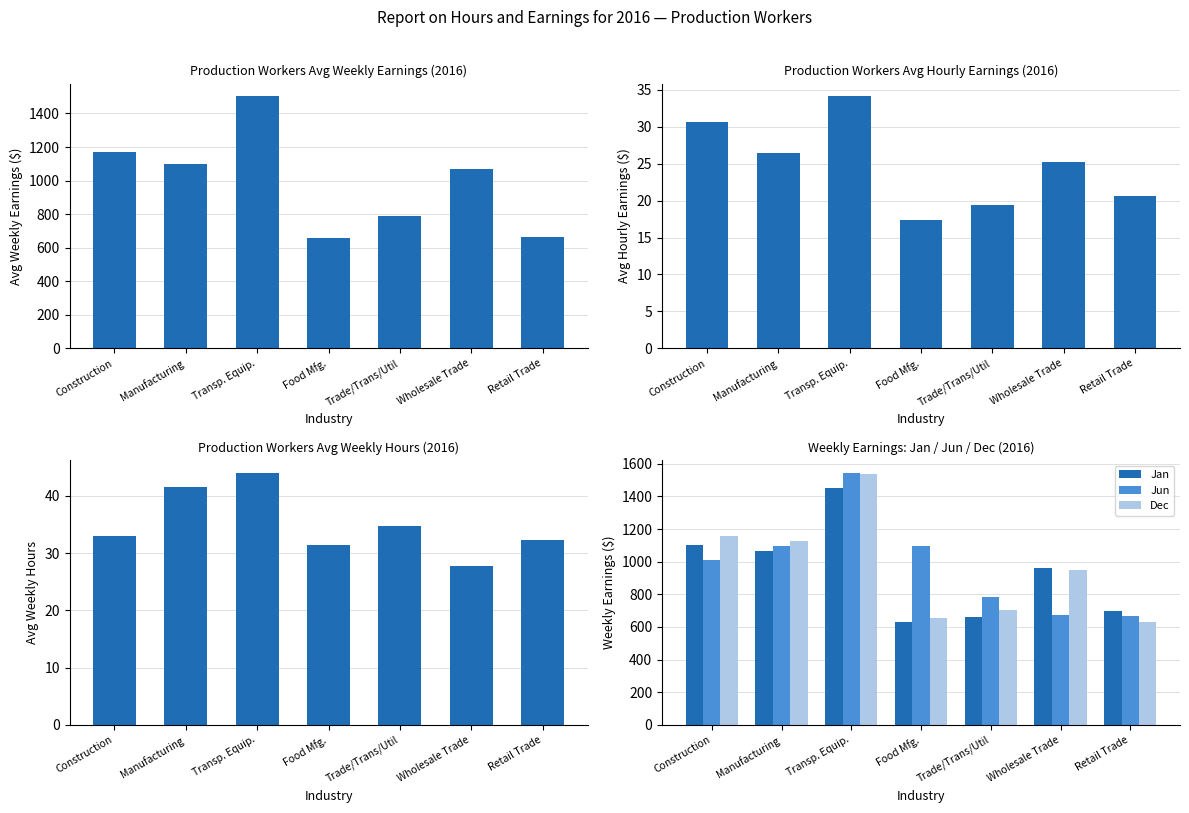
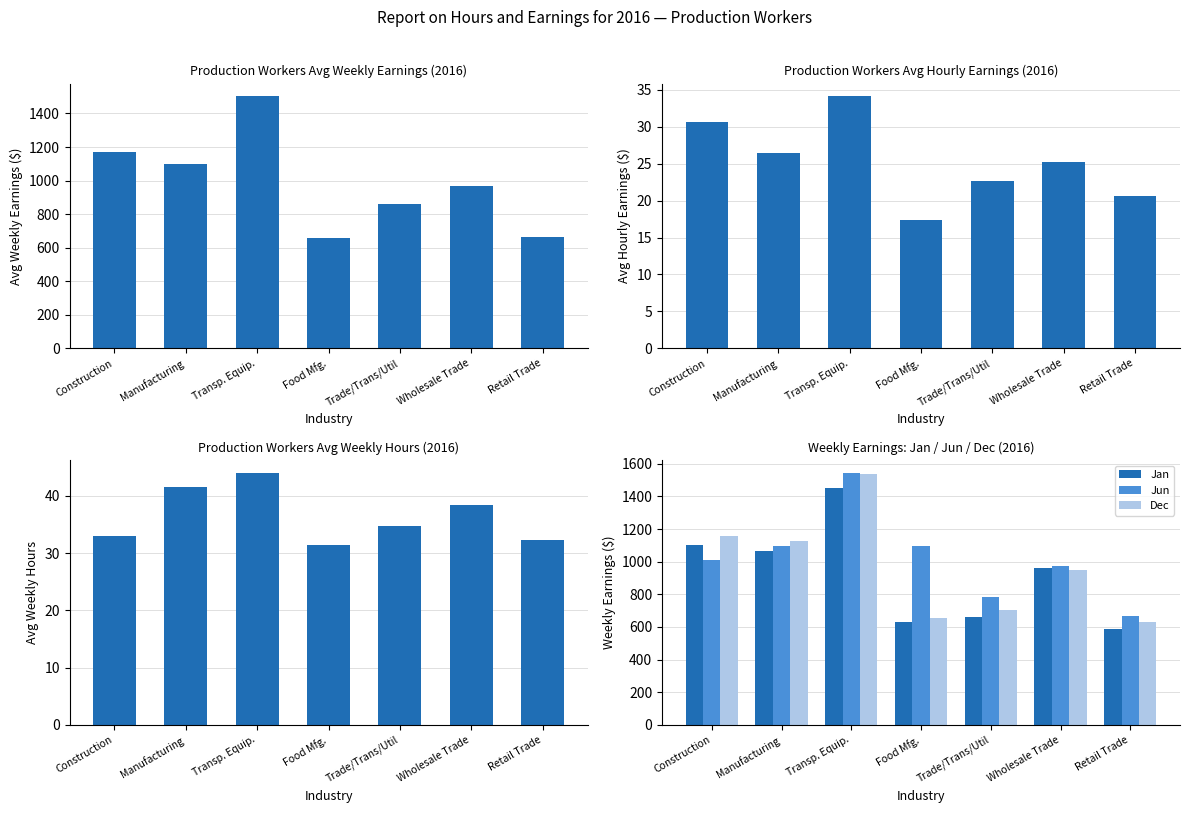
Production Workers Avg Weekly Earnings (2016), Trade/Trans/Util: 790 -> 860
Production Workers Avg Weekly Earnings (2016), Wholesale Trade: 1070 -> 970
Production Workers Avg Hourly Earnings (2016), Trade/Trans/Util: 19 -> 23
Production Workers Avg Weekly Hours (2016), Wholesale Trade: 28 -> 38
Weekly Earnings: Jan / Jun / Dec (2016), Jun, Wholesale Trade: 670 -> 970
Weekly Earnings: Jan / Jun / Dec (2016), Jan, Retail Trade: 700 -> 590
